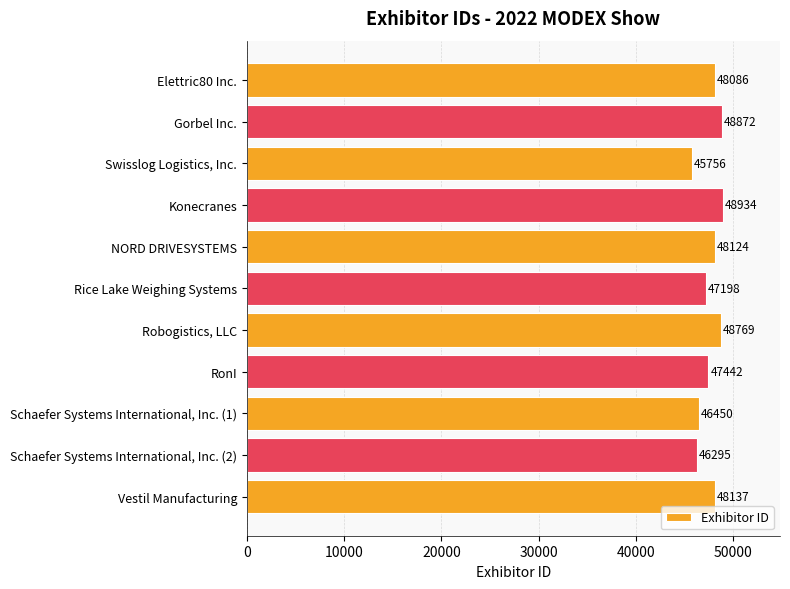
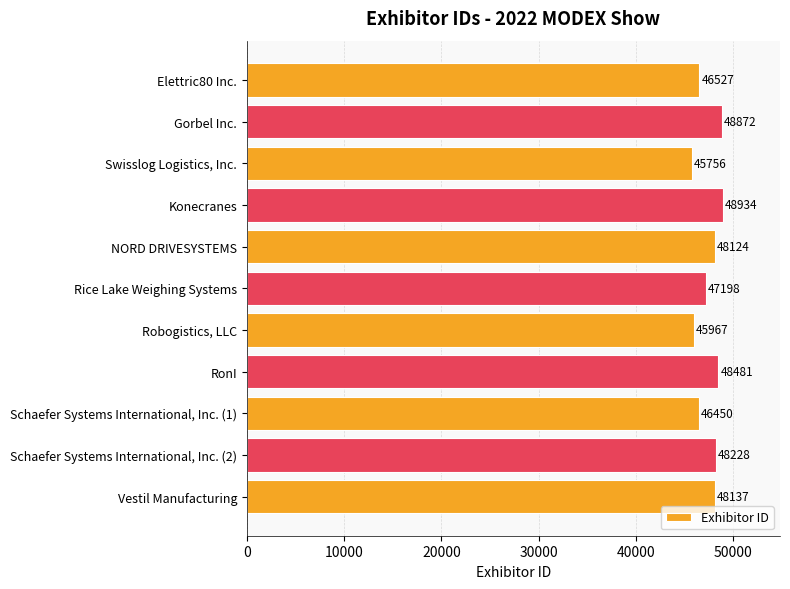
Elettric80 Inc.: 48086 -> 46527
Robogistics, LLC: 48769 -> 45967
RonI: 47442 -> 48481
Schaefer Systems International, Inc. (2): 46295 -> 48228
